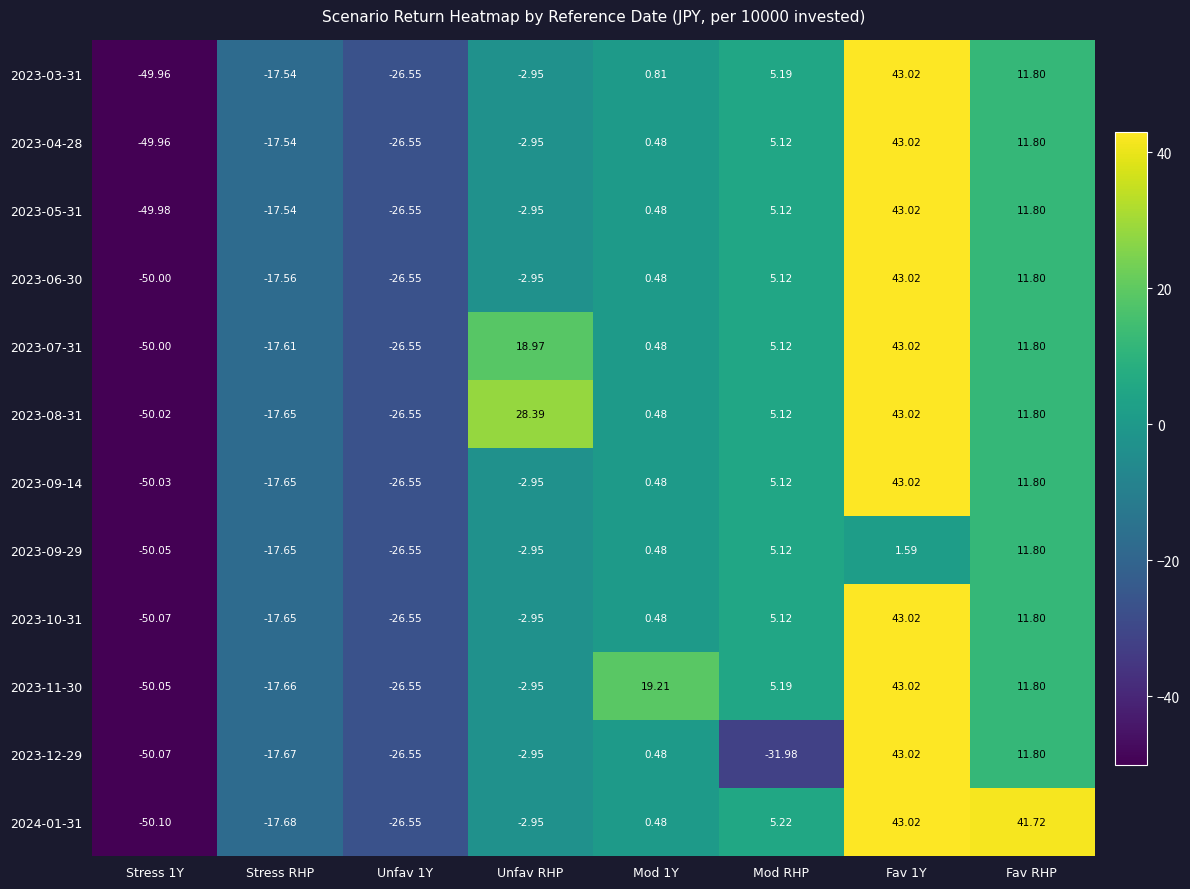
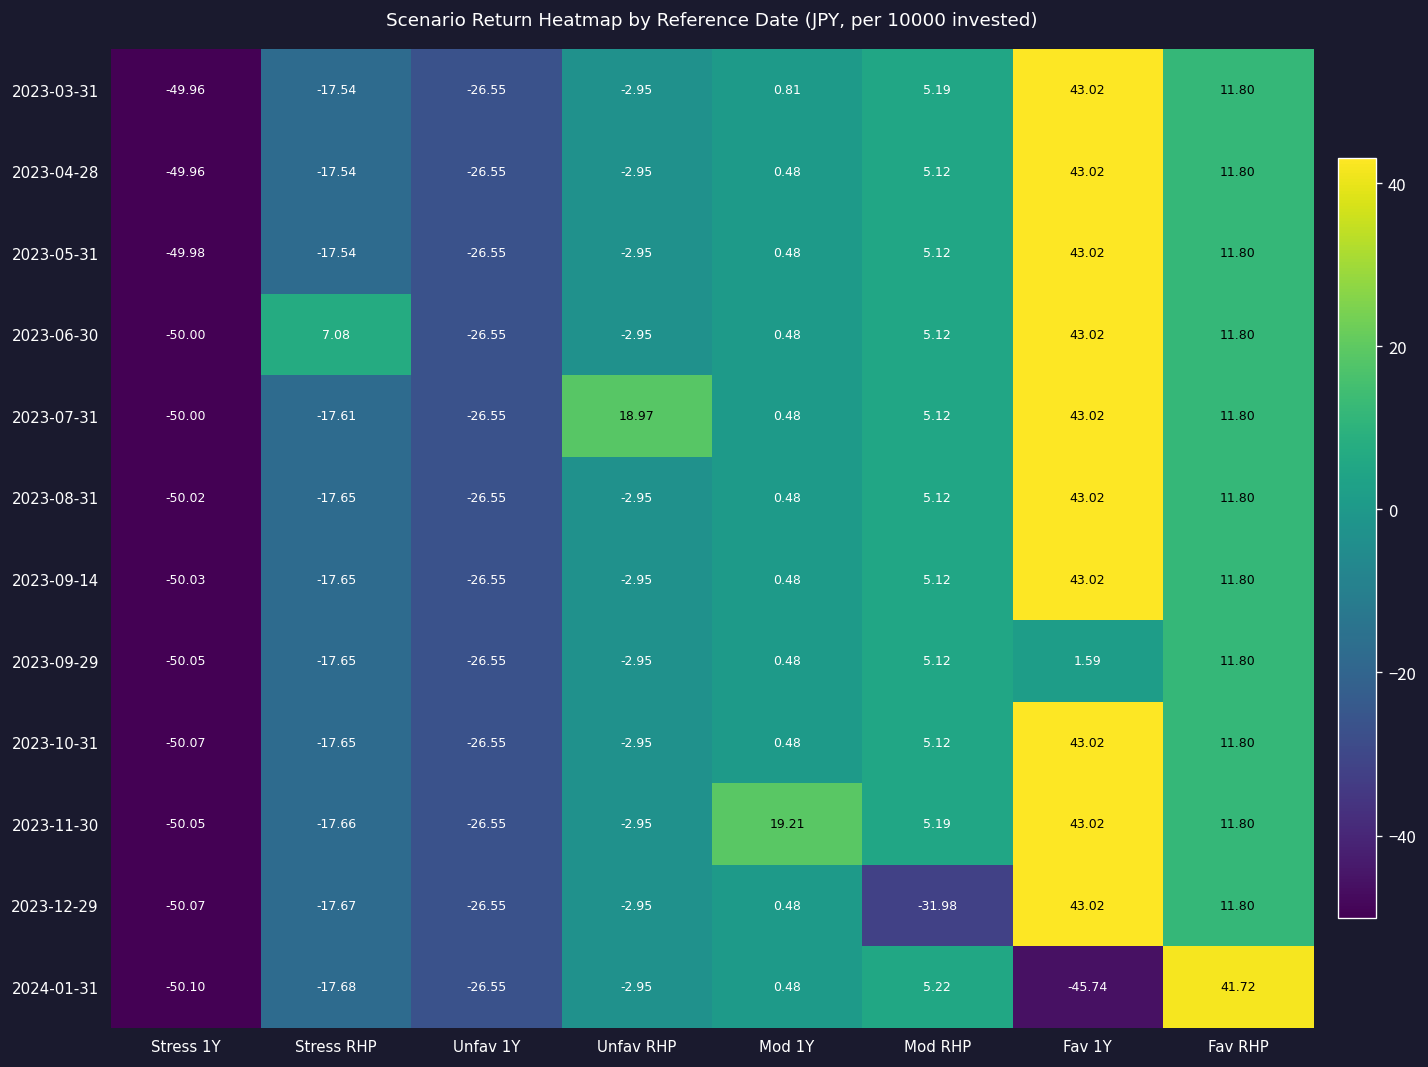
2023-06-30, Stress RHP: -17.56 -> 7.08
2023-08-31, Unfav RHP: 28.39 -> -2.95
2024-01-31, Fav 1Y: 43.02 -> -45.74
